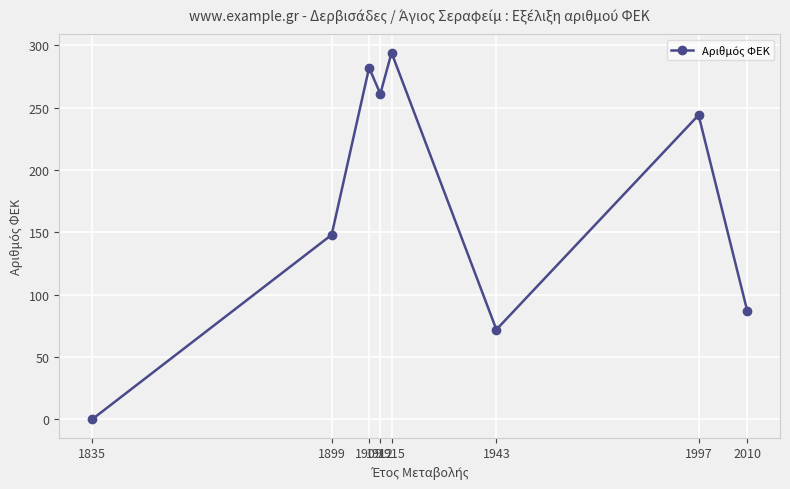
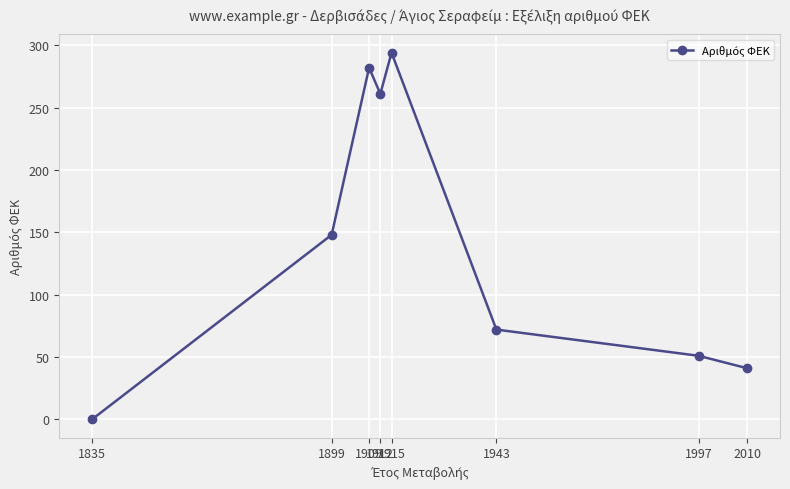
1997: 244 -> 51
2010: 87 -> 41
